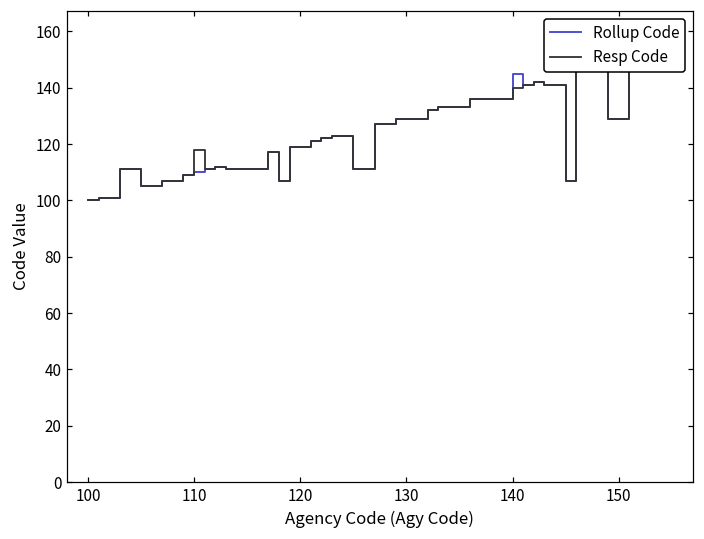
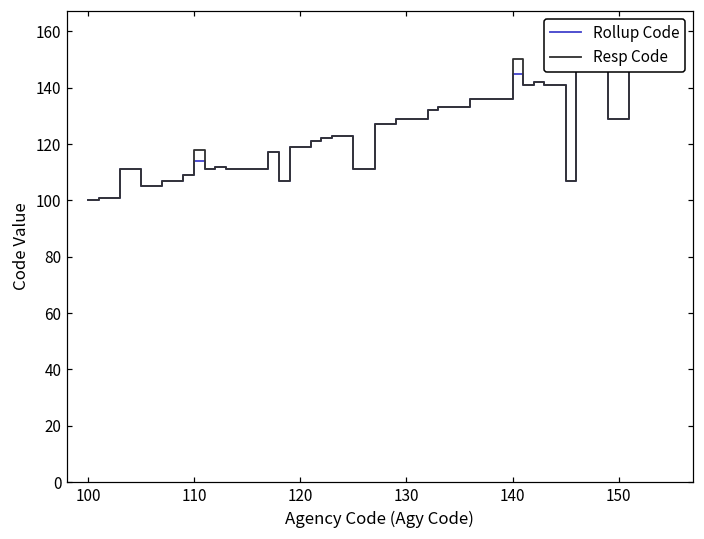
Rollup Code, 110: 110 -> 114
Resp Code, 140: 140 -> 150
